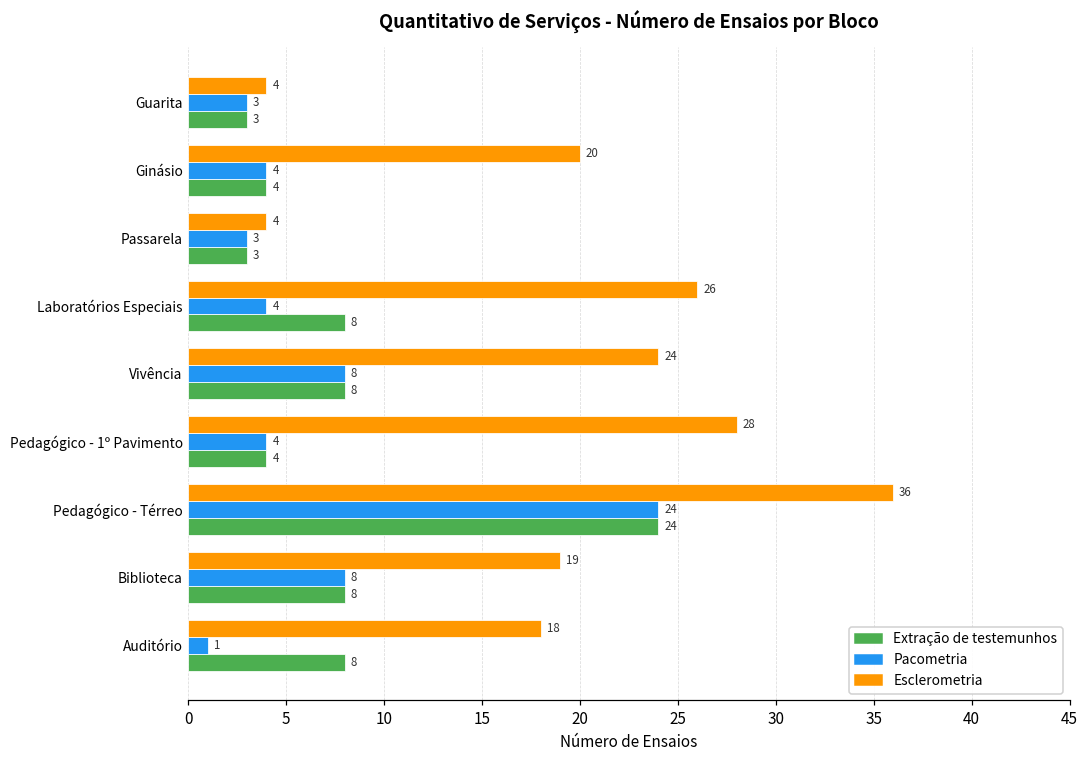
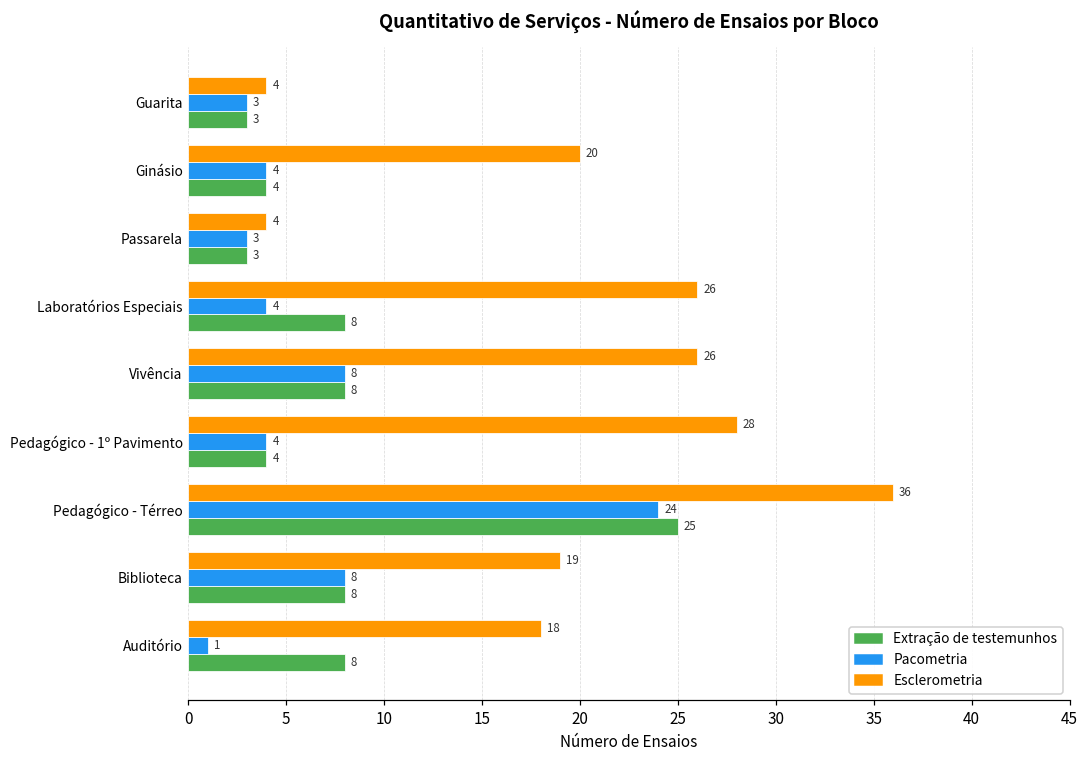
Esclerometria, Vivência: 24 -> 26
Extração de testemunhos, Pedagógico - Térreo: 24 -> 25
